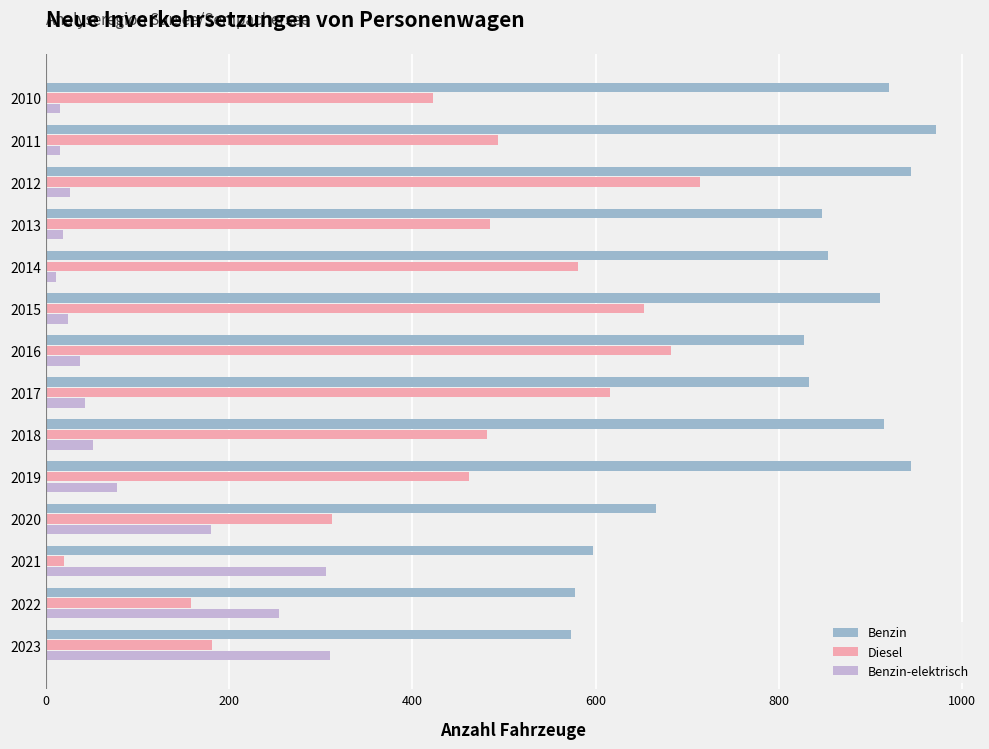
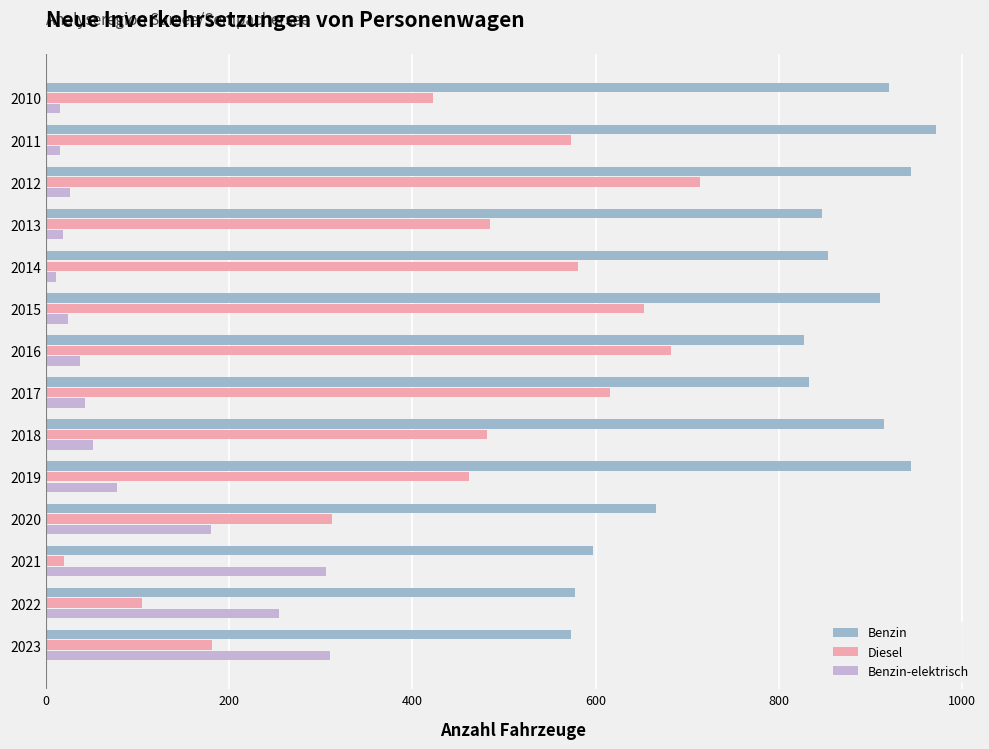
Diesel, 2011: 490 -> 570
Diesel, 2022: 160 -> 110
